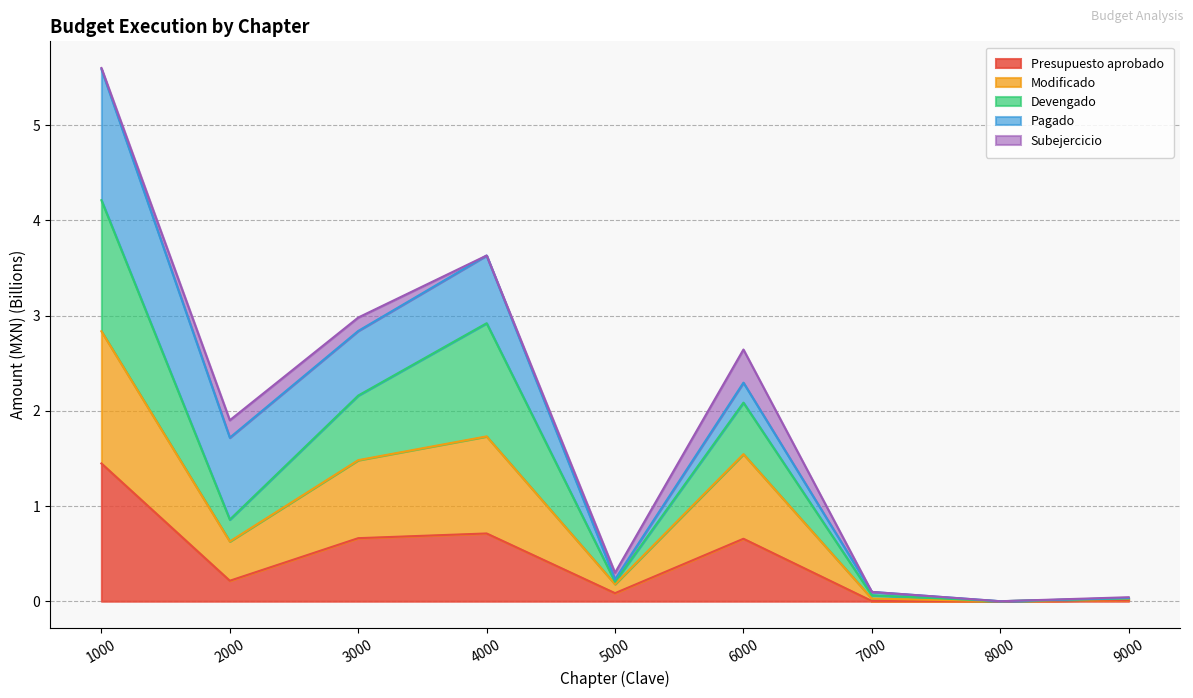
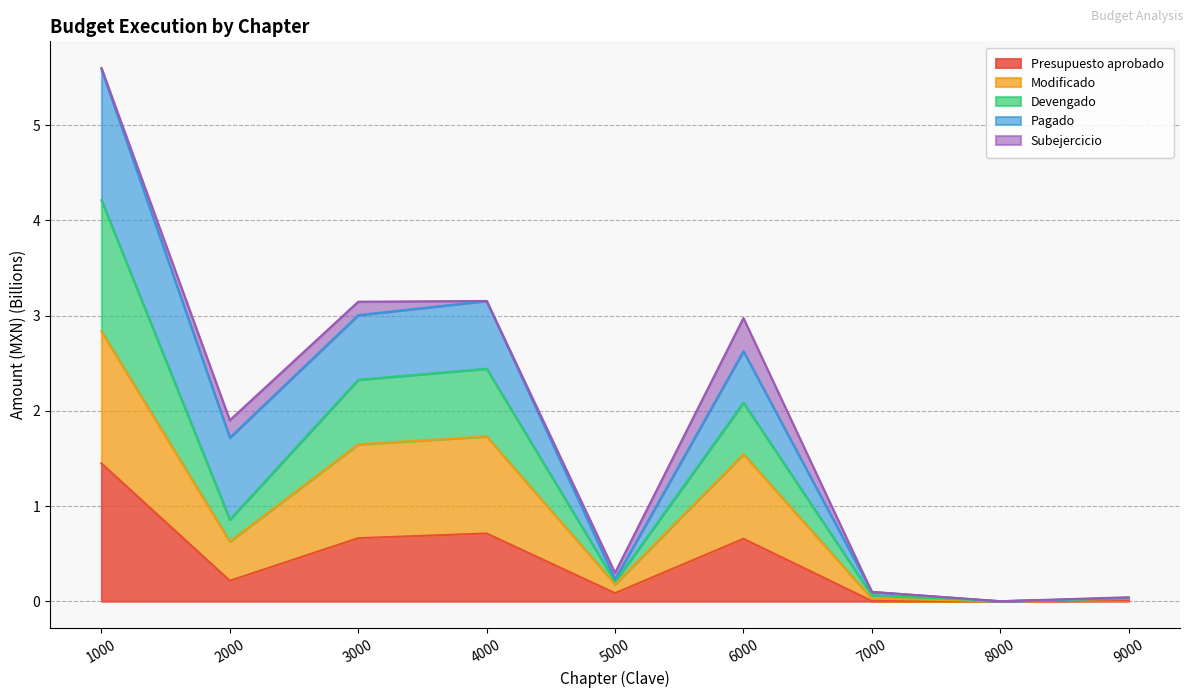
Modificado, 3000: 0.8 -> 1.0
Devengado, 4000: 1.2 -> 0.7
Pagado, 6000: 0.2 -> 0.5
